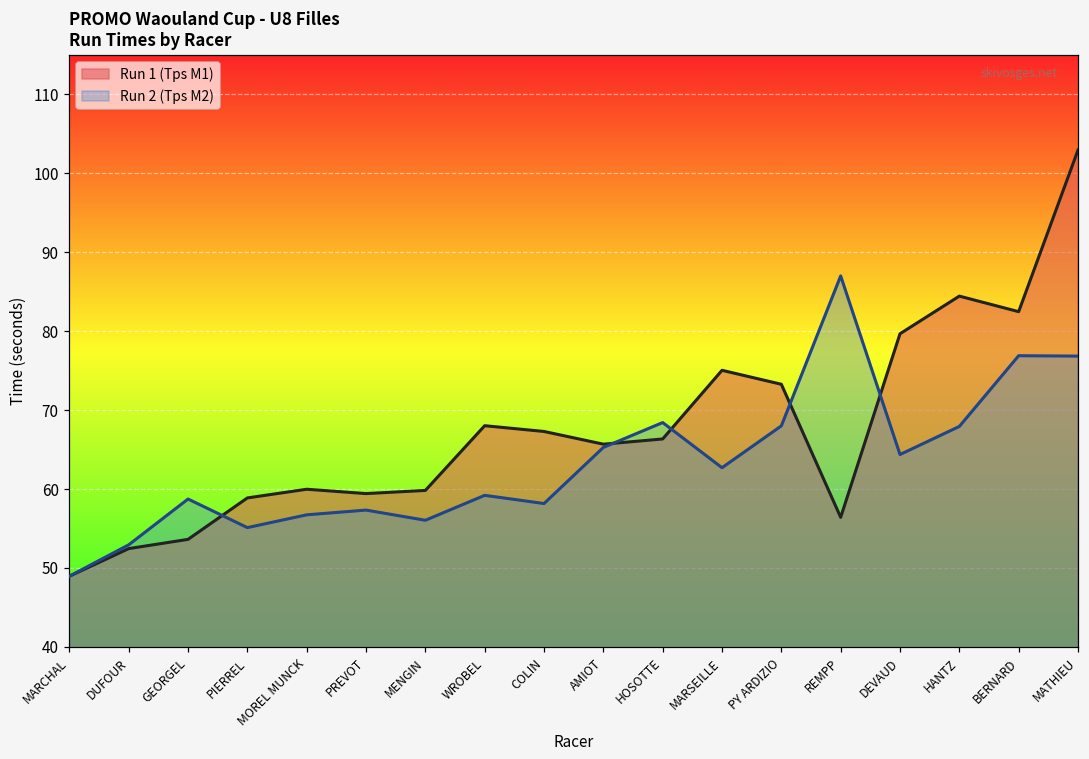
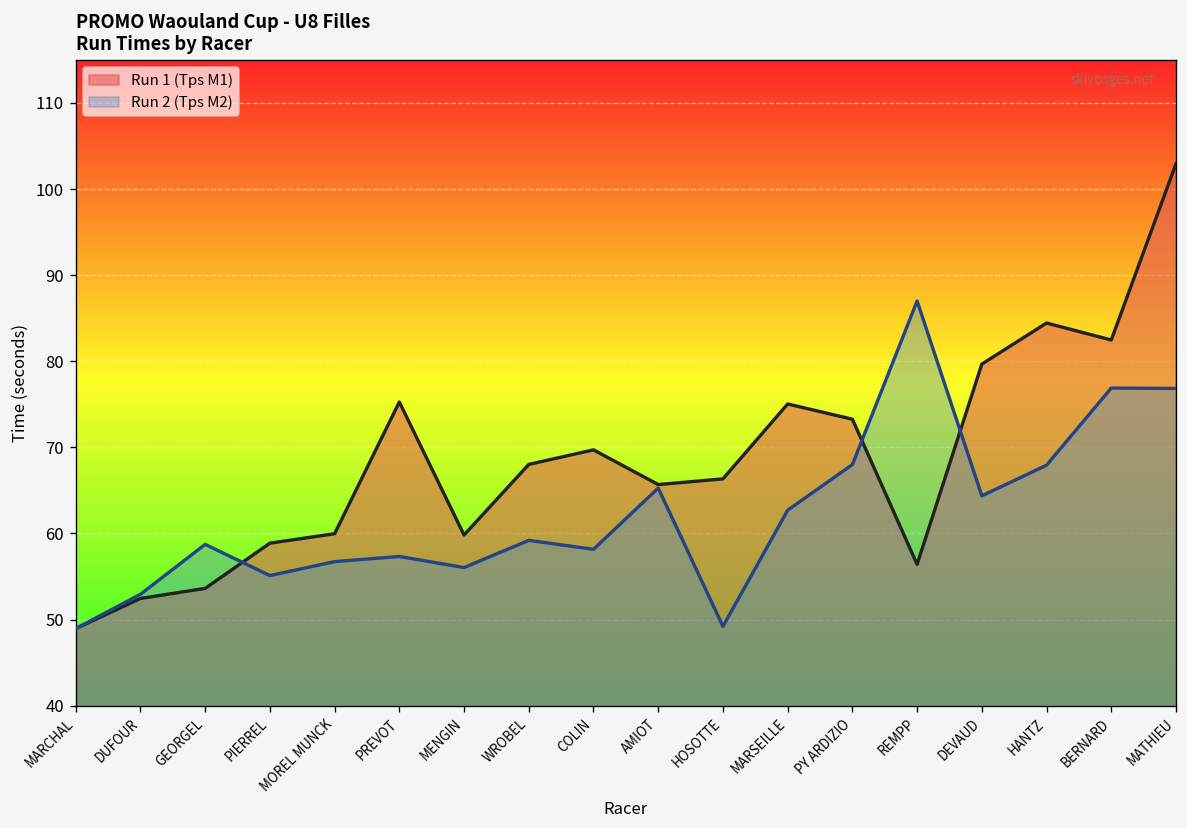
Run 1 (Tps M1), PREVOT: 59 -> 75
Run 1 (Tps M1), COLIN: 67 -> 70
Run 2 (Tps M2), HOSOTTE: 68 -> 49
